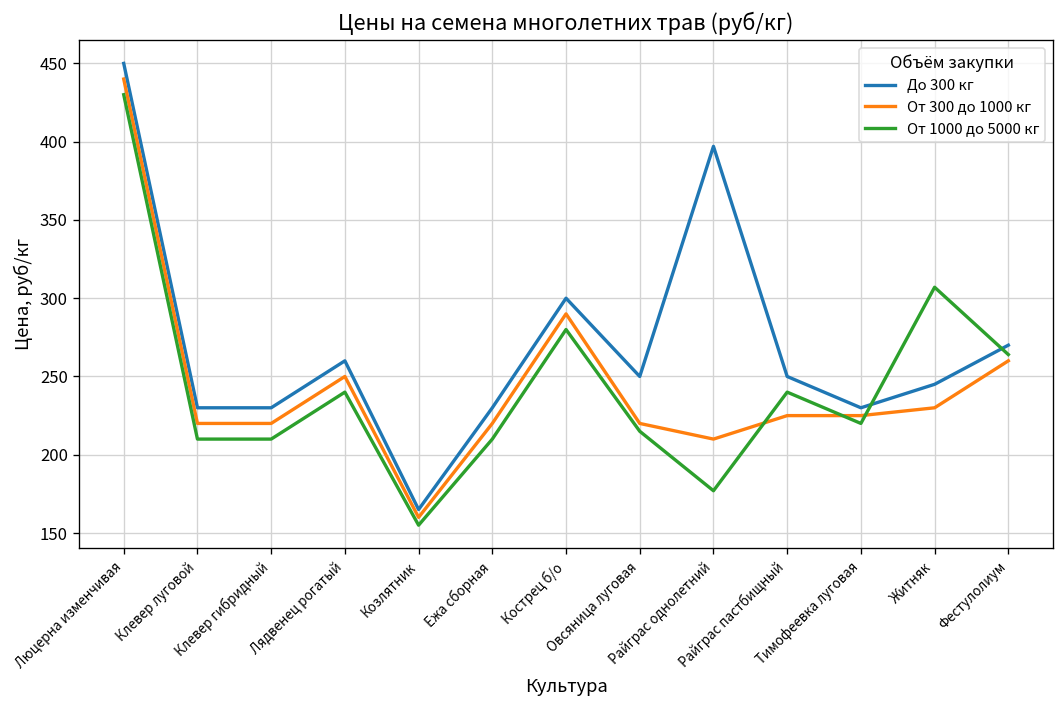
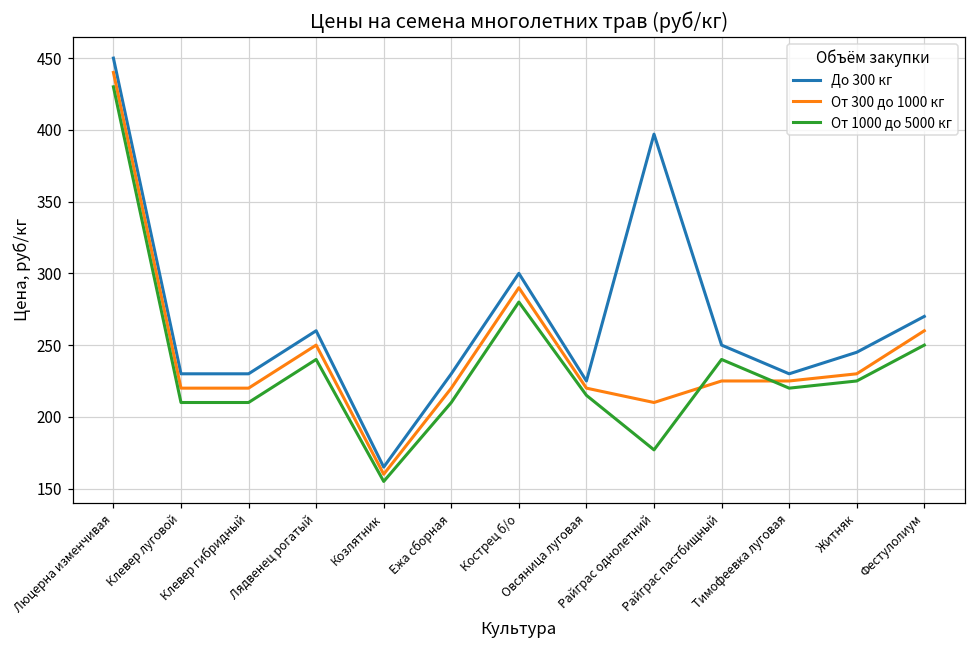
До 300 кг, Овсяница луговая: 250 -> 225
От 1000 до 5000 кг, Житняк: 307 -> 225
От 1000 до 5000 кг, Фестулолиум: 264 -> 250
